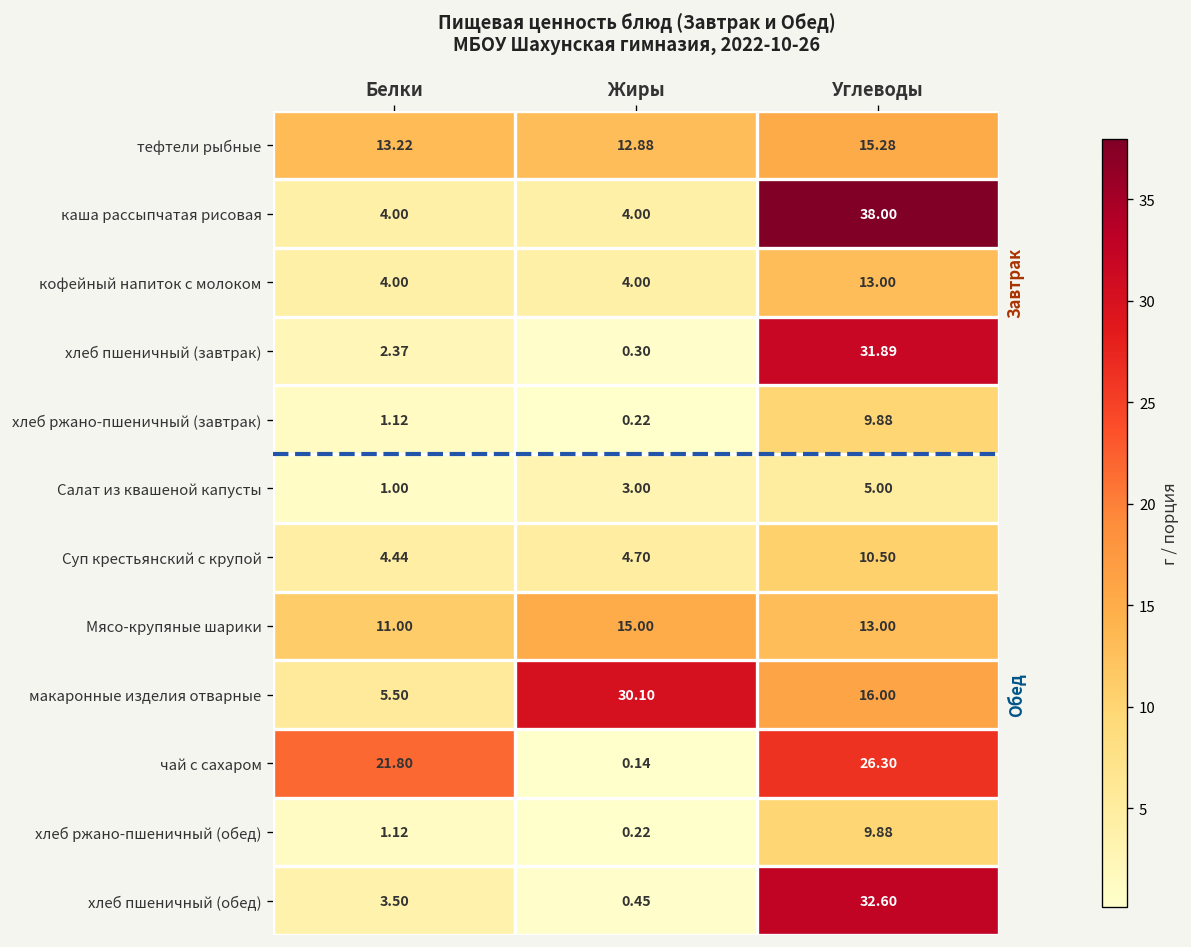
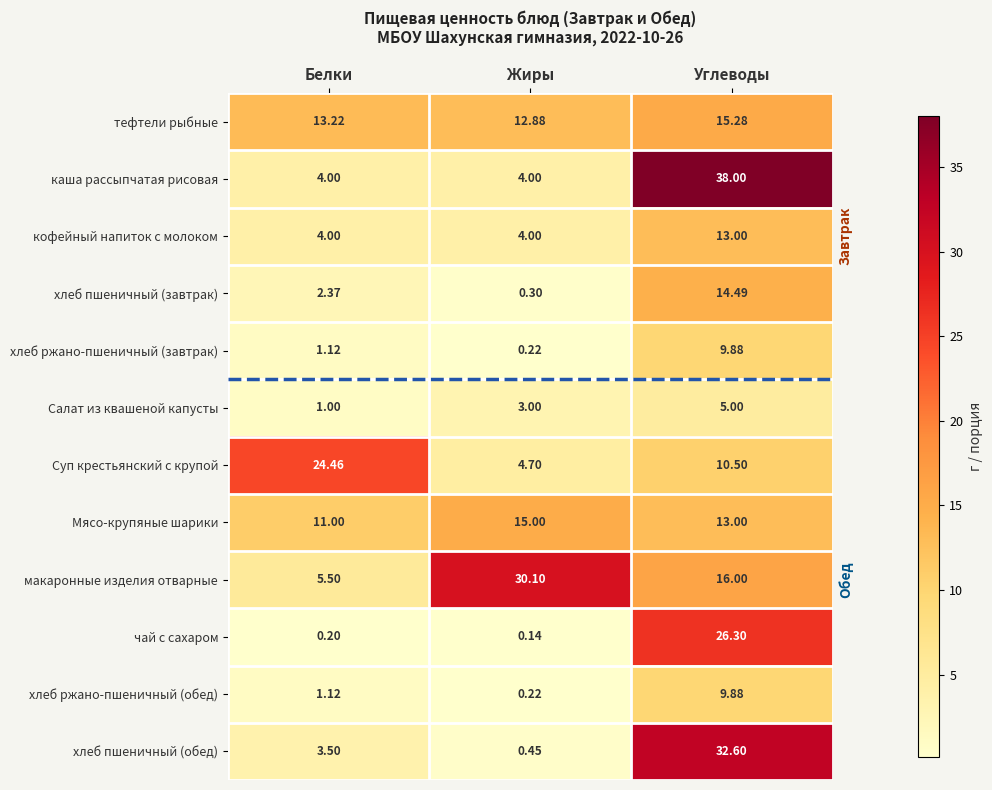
хлеб пшеничный (завтрак), Углеводы: 31.89 -> 14.49
Суп крестьянский с крупой, Белки: 4.44 -> 24.46
чай с сахаром, Белки: 21.80 -> 0.20
